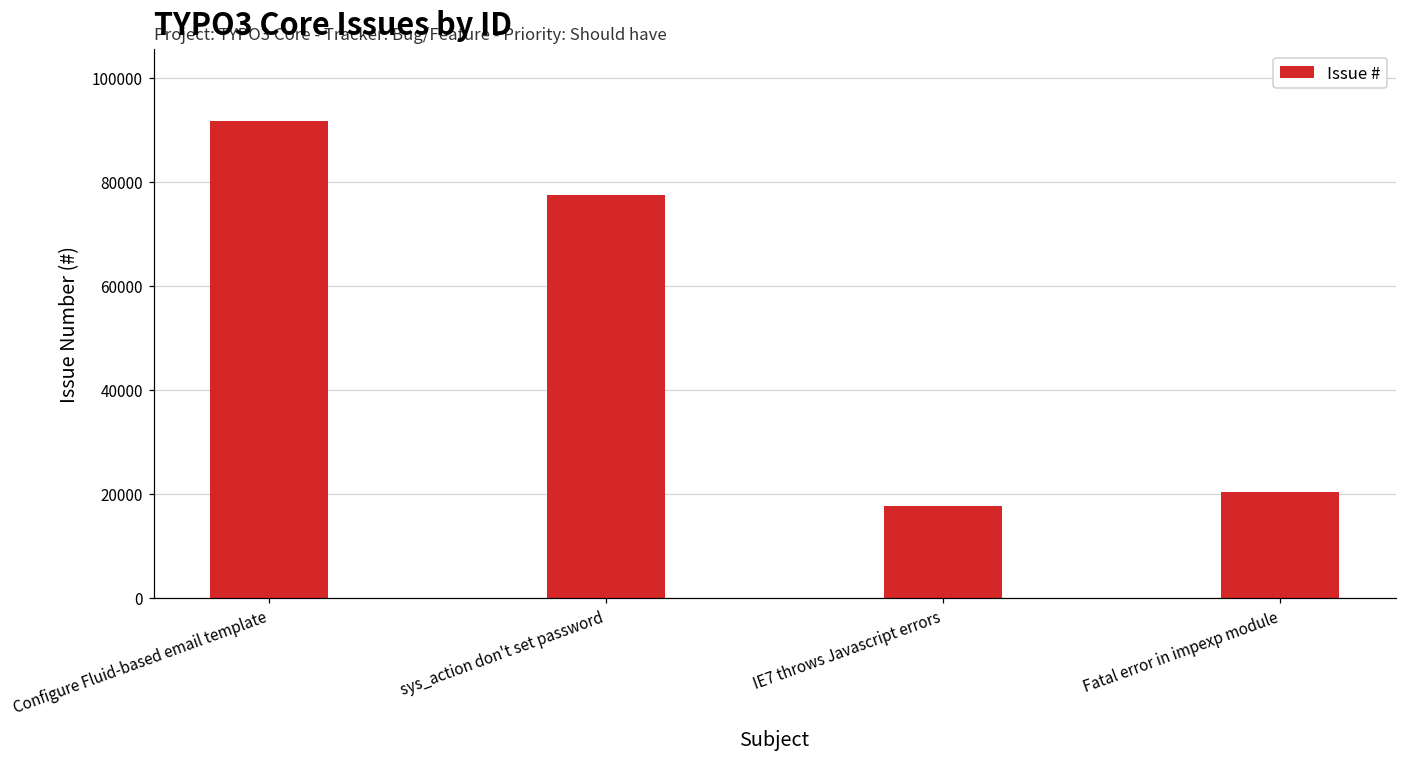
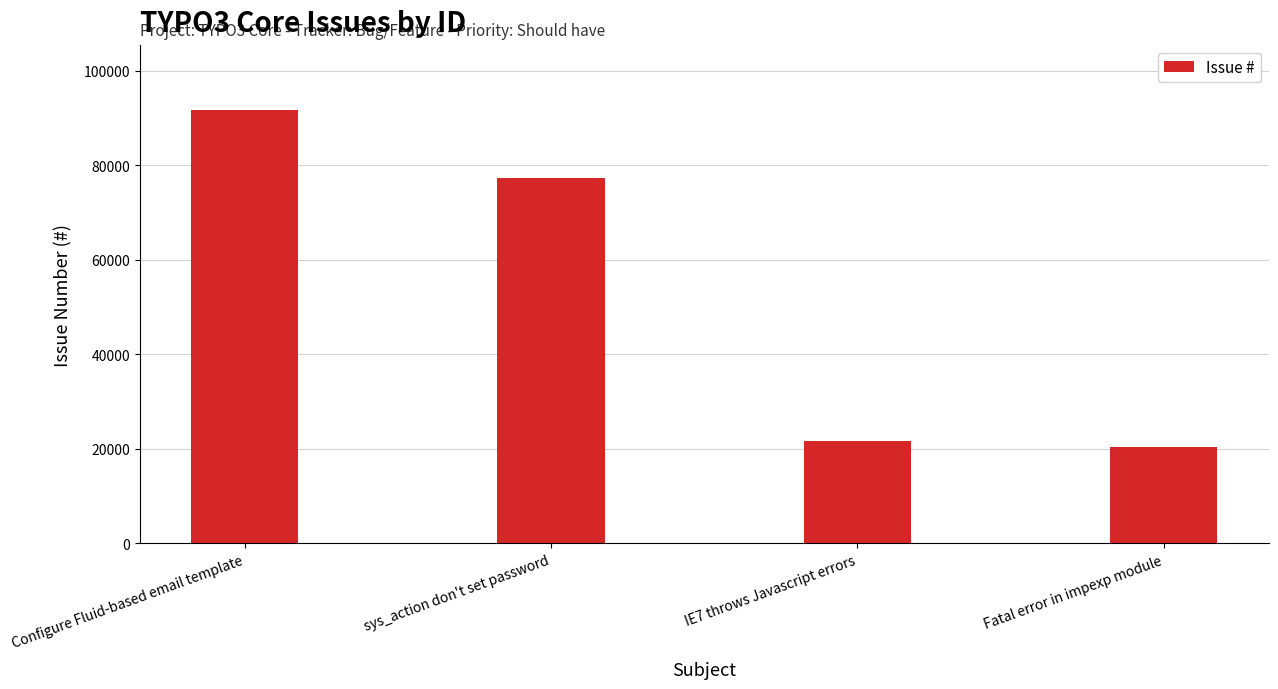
IE7 throws Javascript errors: 18000 -> 22000
